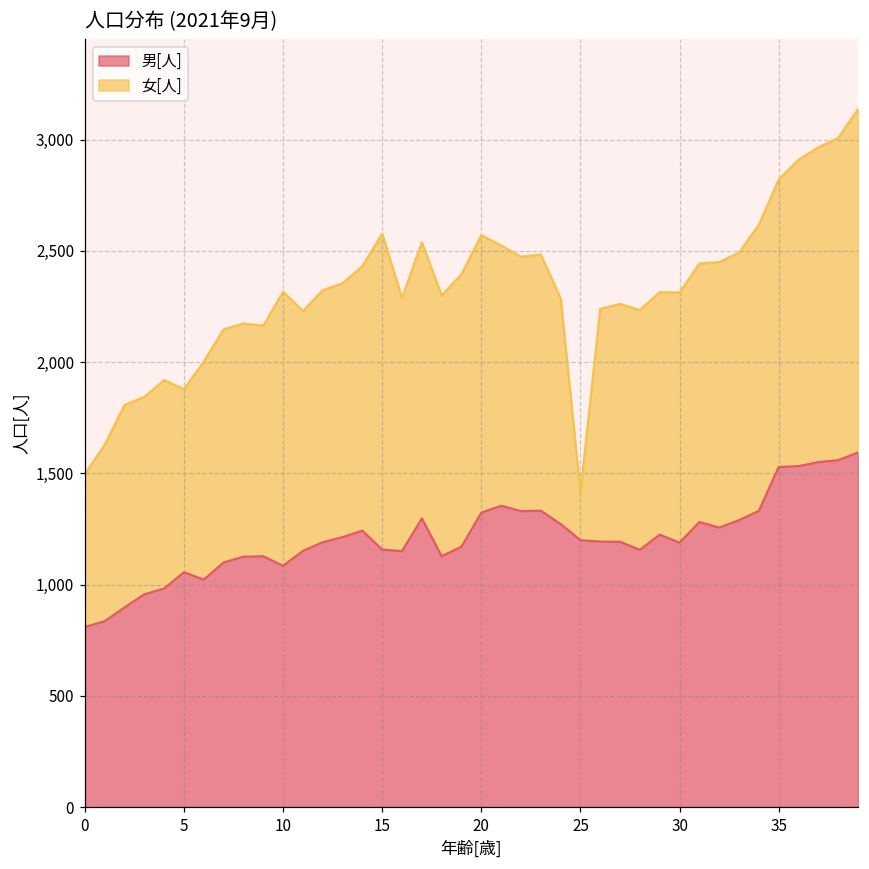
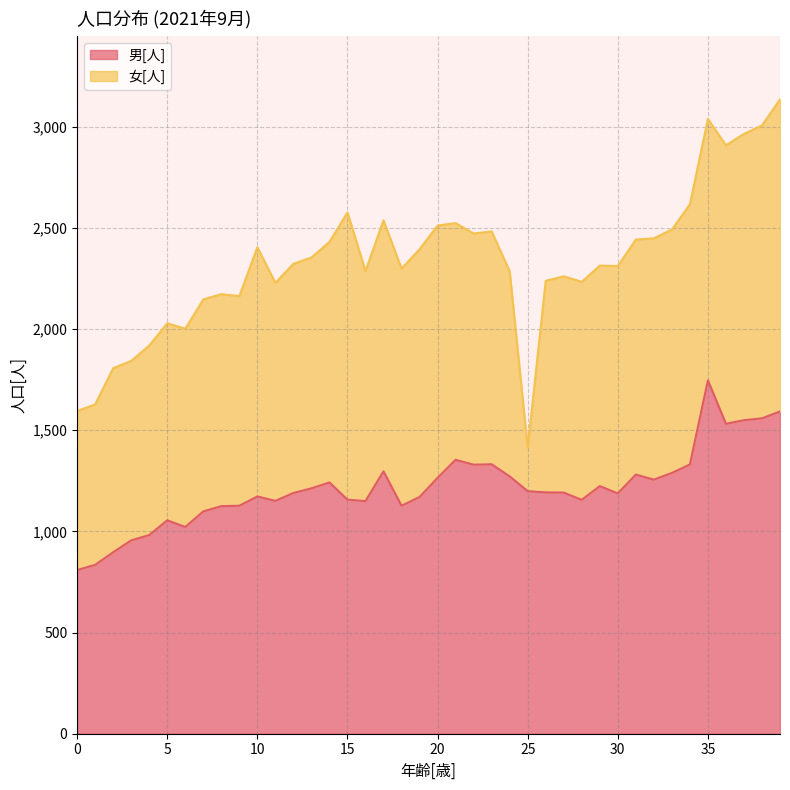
女[人], 0: 690 -> 790
女[人], 5: 820 -> 970
男[人], 10: 1,080 -> 1,170
男[人], 20: 1,320 -> 1,270
男[人], 35: 1,530 -> 1,750
